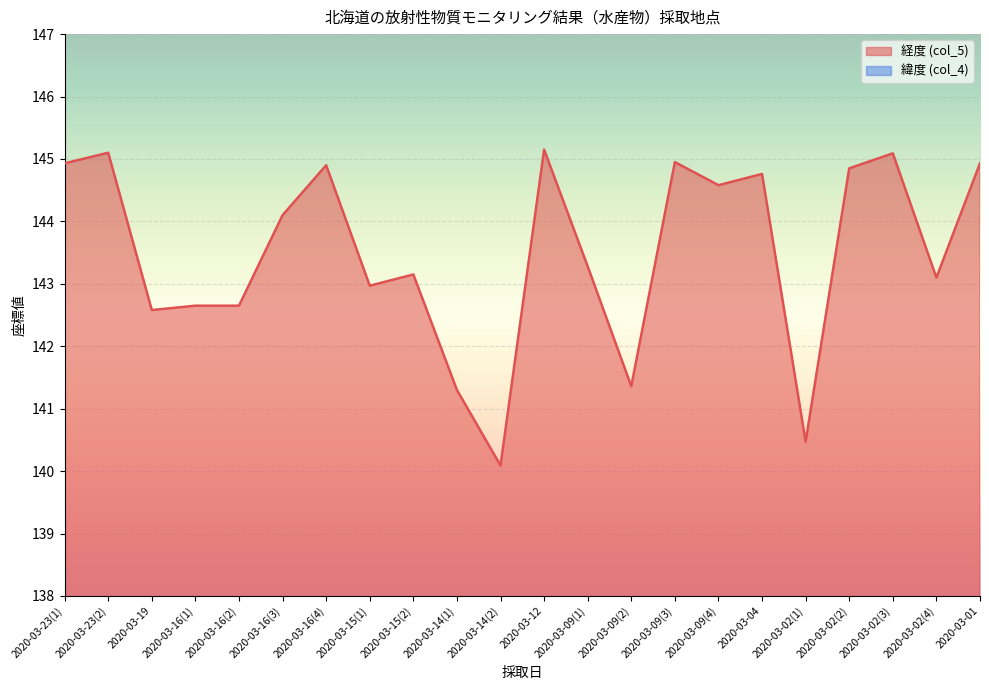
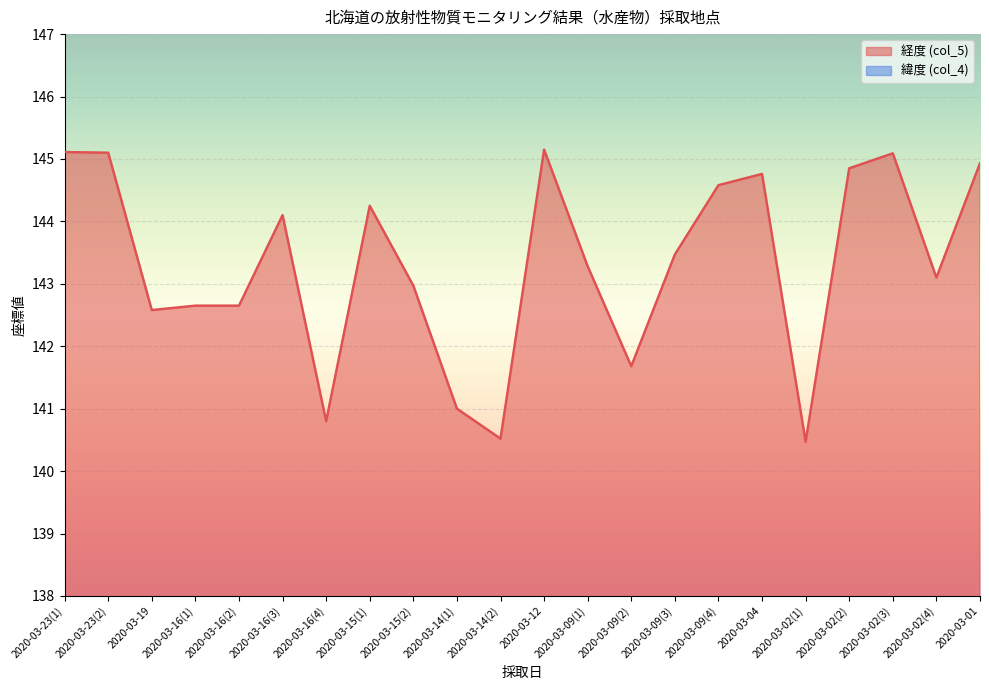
経度 (col_5), 2020-03-23(1): 144.9 -> 145.1
経度 (col_5), 2020-03-16(4): 144.9 -> 140.8
経度 (col_5), 2020-03-15(1): 143.0 -> 144.3
経度 (col_5), 2020-03-15(2): 143.2 -> 143.0
経度 (col_5), 2020-03-14(1): 141.3 -> 141.0
経度 (col_5), 2020-03-14(2): 140.1 -> 140.5
経度 (col_5), 2020-03-09(2): 141.4 -> 141.7
経度 (col_5), 2020-03-09(3): 145.0 -> 143.5
